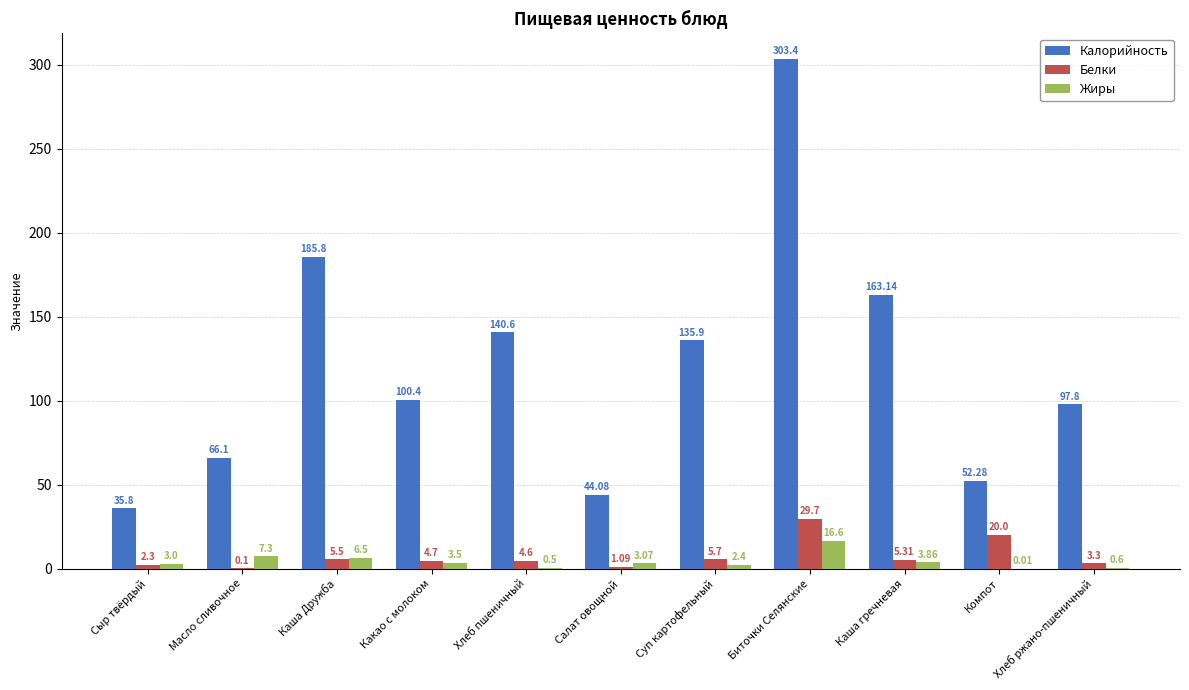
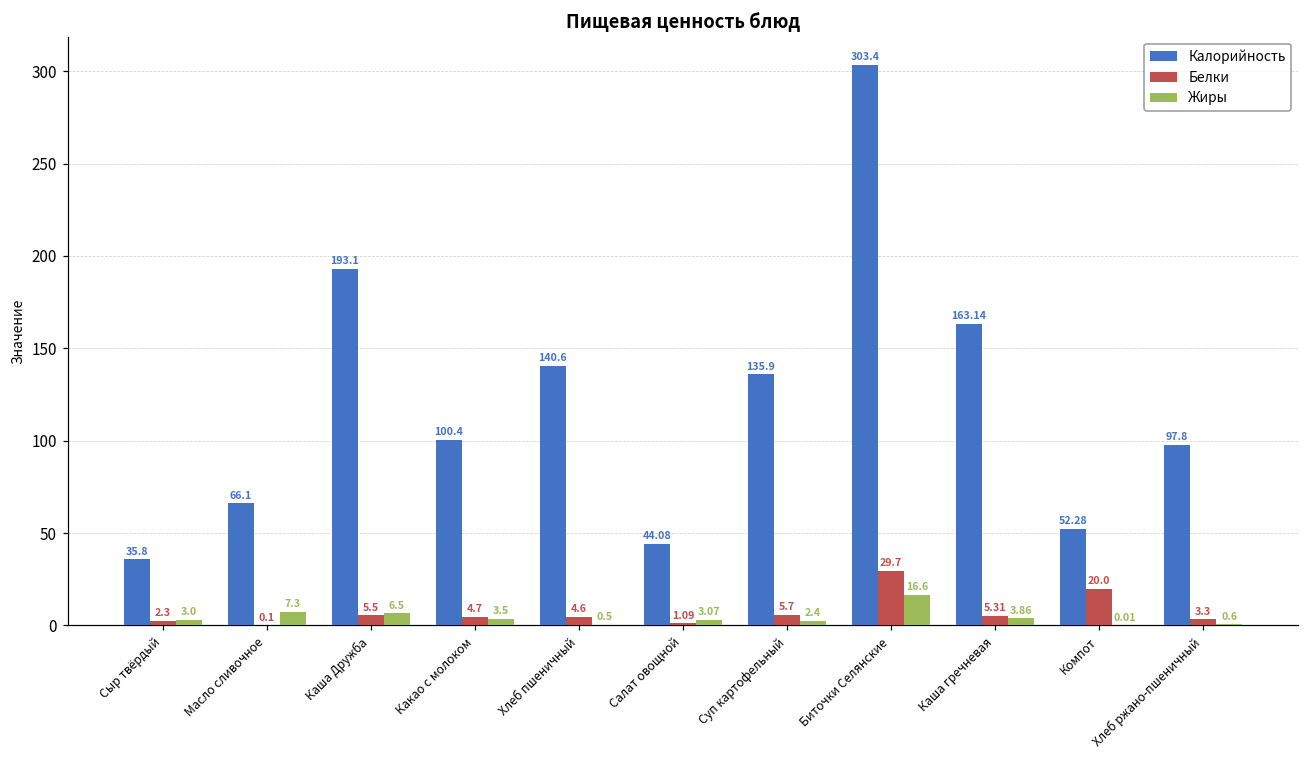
Калорийность, Каша Дружба: 185.8 -> 193.1
